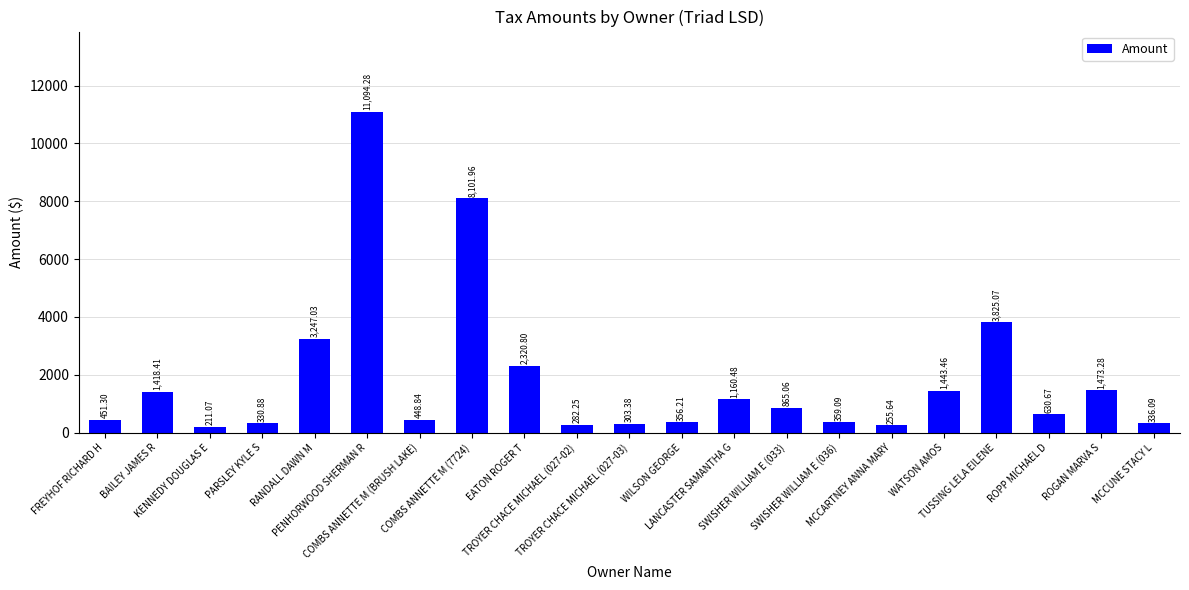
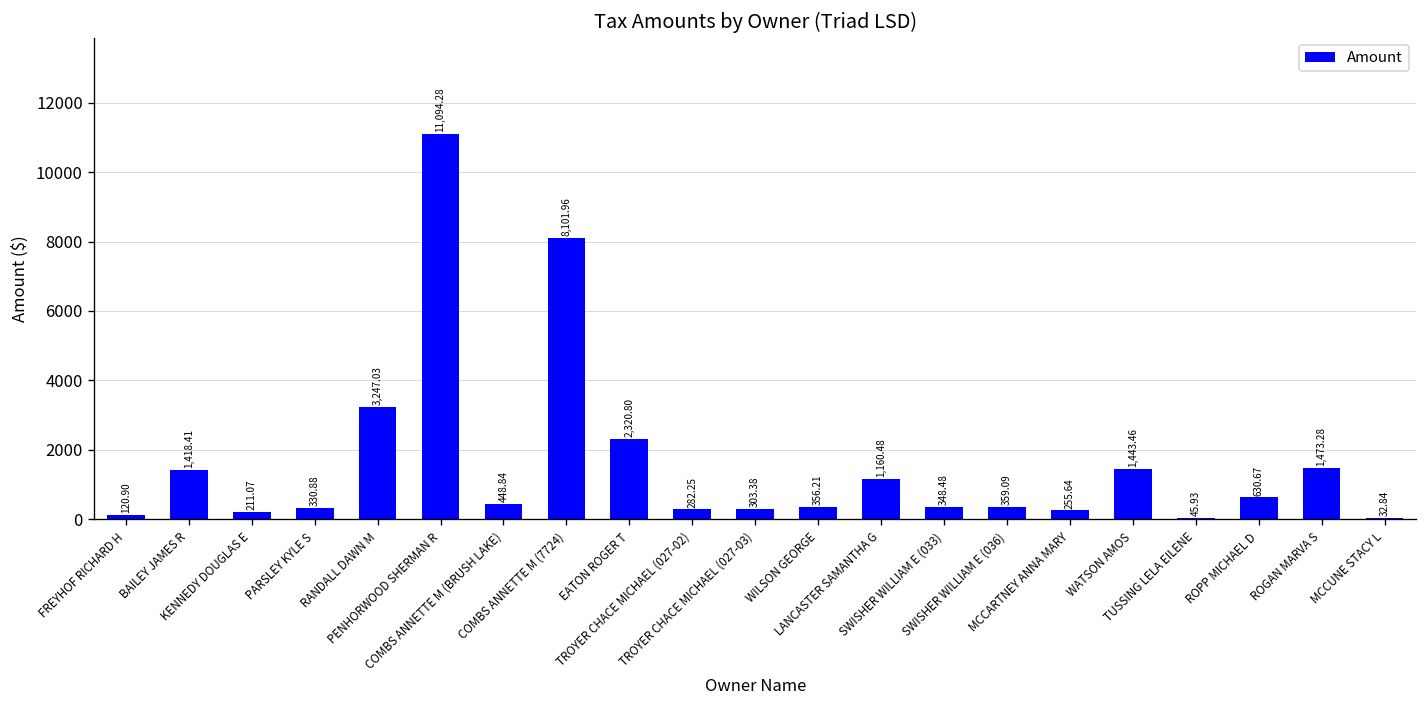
FREYHOF RICHARD H: 451.30 -> 120.90
SWISHER WILLIAM E (033): 865.06 -> 348.48
TUSSING LELA EILENE: 3,825.07 -> 45.93
MCCUNE STACY L: 336.09 -> 32.84
